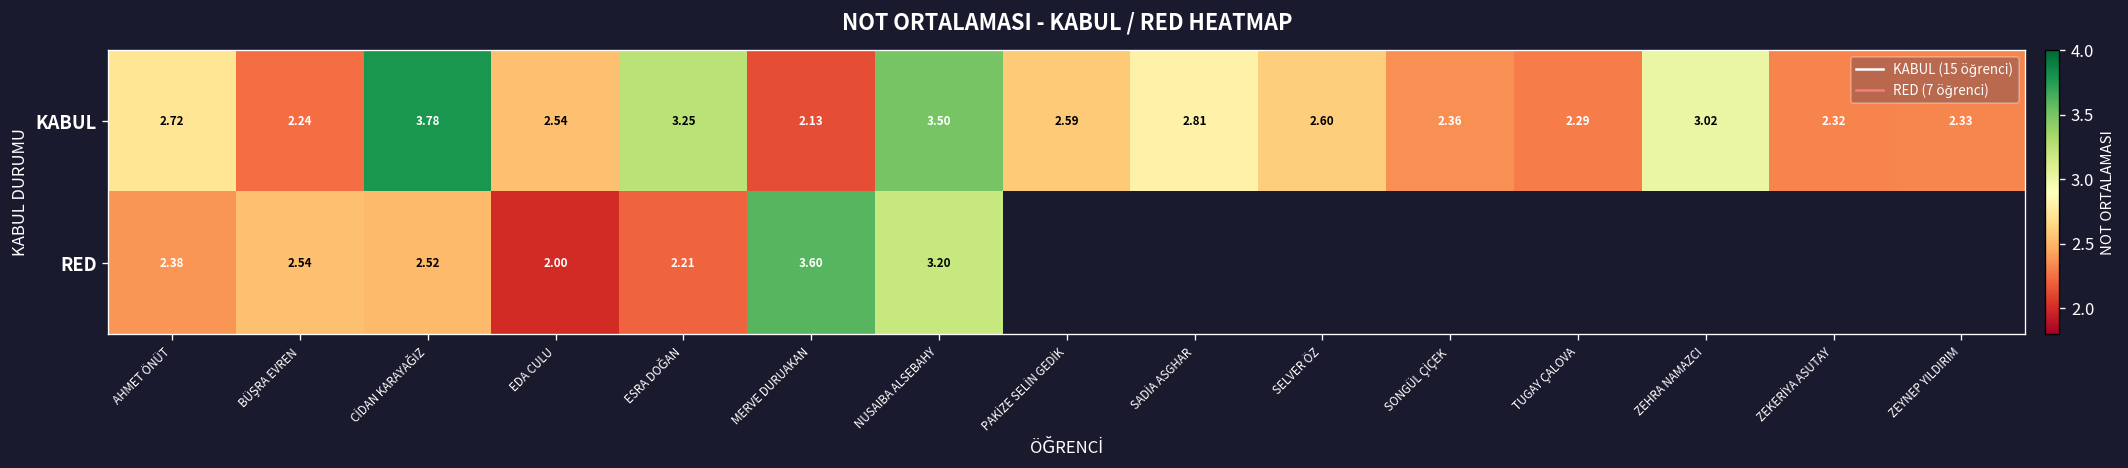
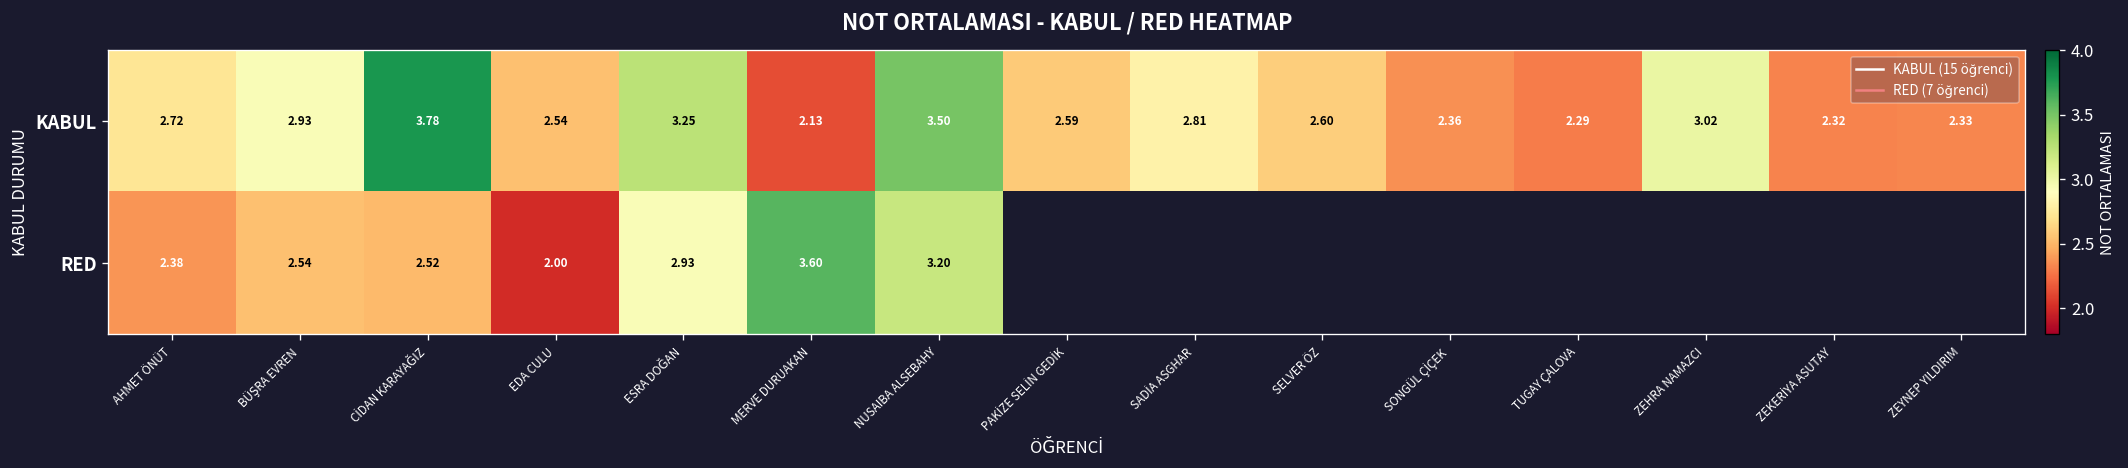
KABUL, BÜŞRA EVREN: 2.24 -> 2.93
RED, ESRA DOĞAN: 2.21 -> 2.93
